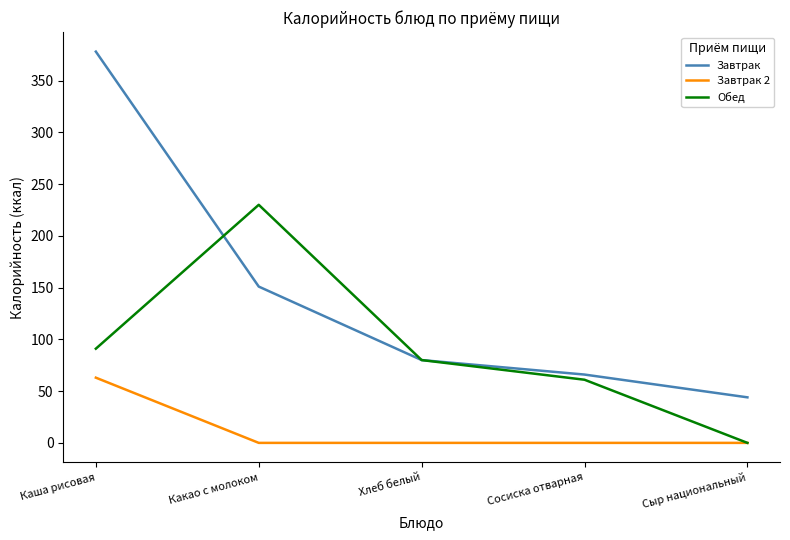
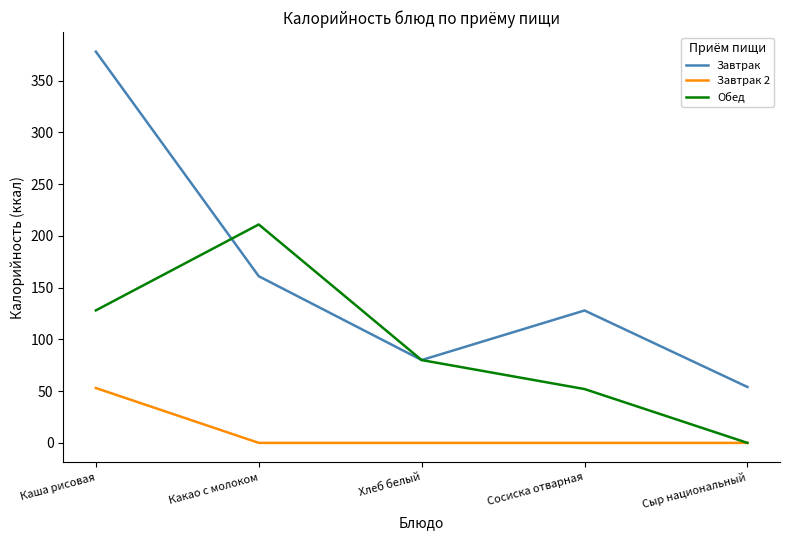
Завтрак 2, Каша рисовая: 63 -> 53
Обед, Каша рисовая: 91 -> 128
Завтрак, Какао с молоком: 151 -> 161
Обед, Какао с молоком: 230 -> 211
Завтрак, Сосиска отварная: 66 -> 128
Обед, Сосиска отварная: 61 -> 52
Завтрак, Сыр национальный: 44 -> 54
